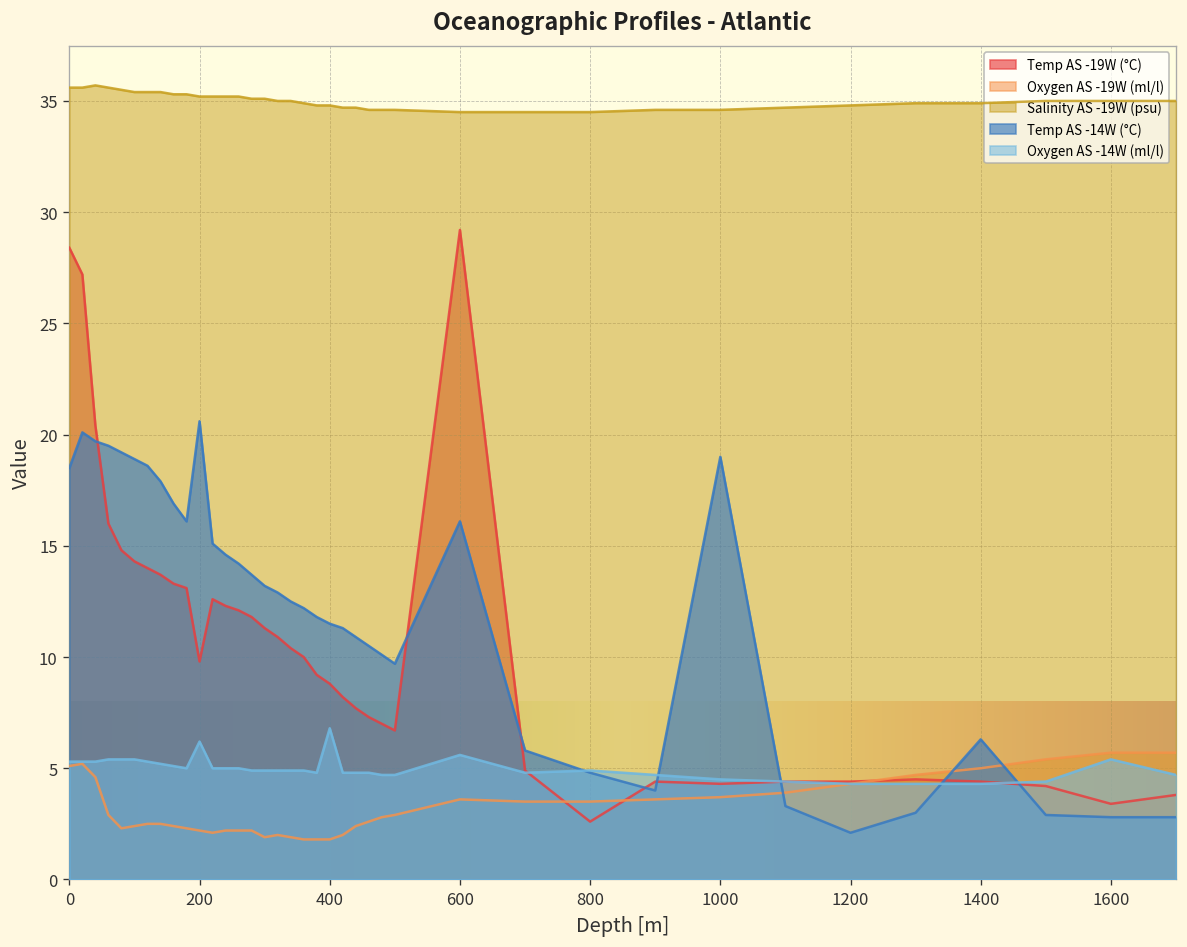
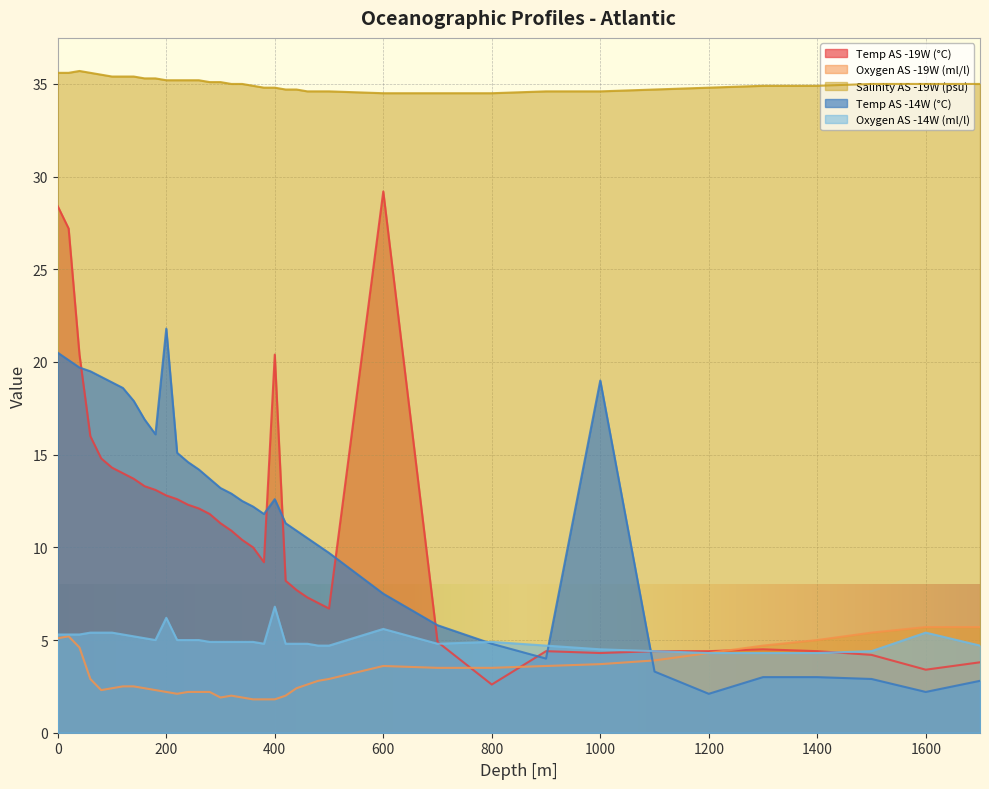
Temp AS -14W (°C), 0: 18.5 -> 20.5
Temp AS -19W (°C), 200: 9.8 -> 12.8
Temp AS -14W (°C), 200: 20.6 -> 21.8
Temp AS -19W (°C), 400: 8.8 -> 20.4
Temp AS -14W (°C), 400: 11.5 -> 12.6
Temp AS -14W (°C), 600: 16.1 -> 7.5
Temp AS -14W (°C), 1400: 6.3 -> 3.0
Temp AS -14W (°C), 1600: 2.8 -> 2.2
